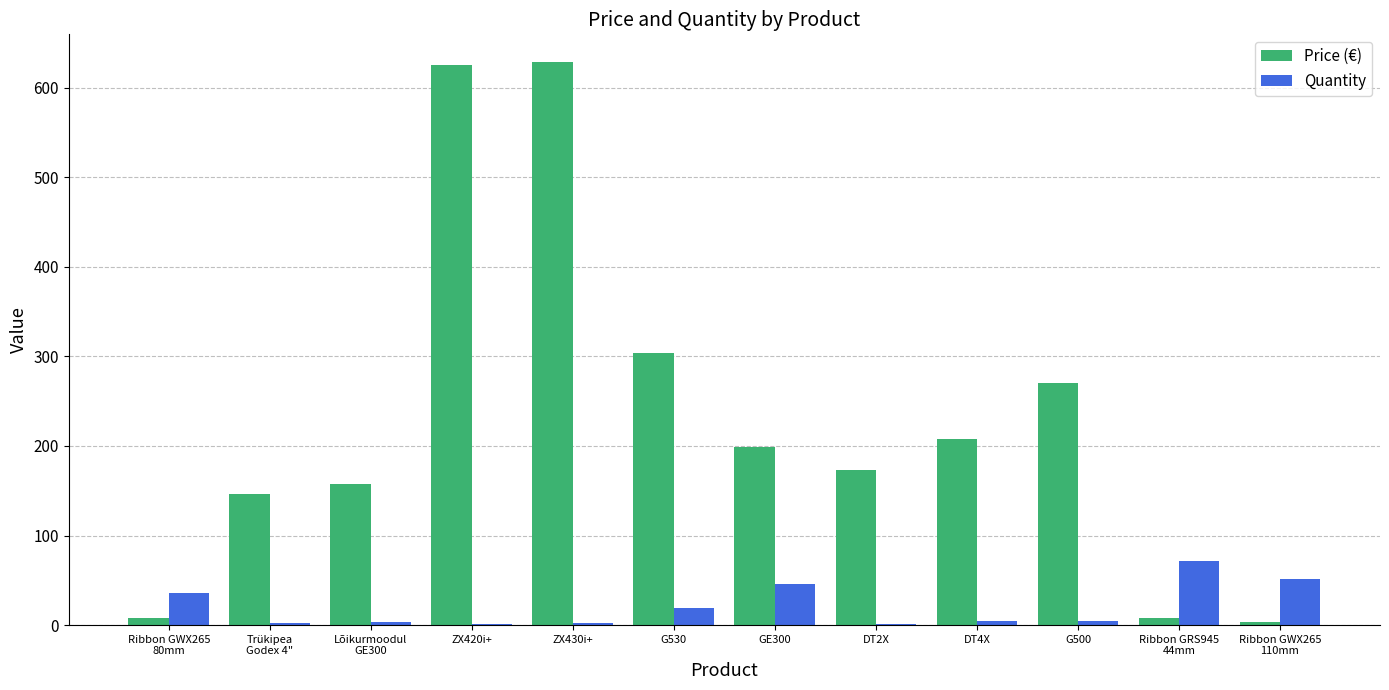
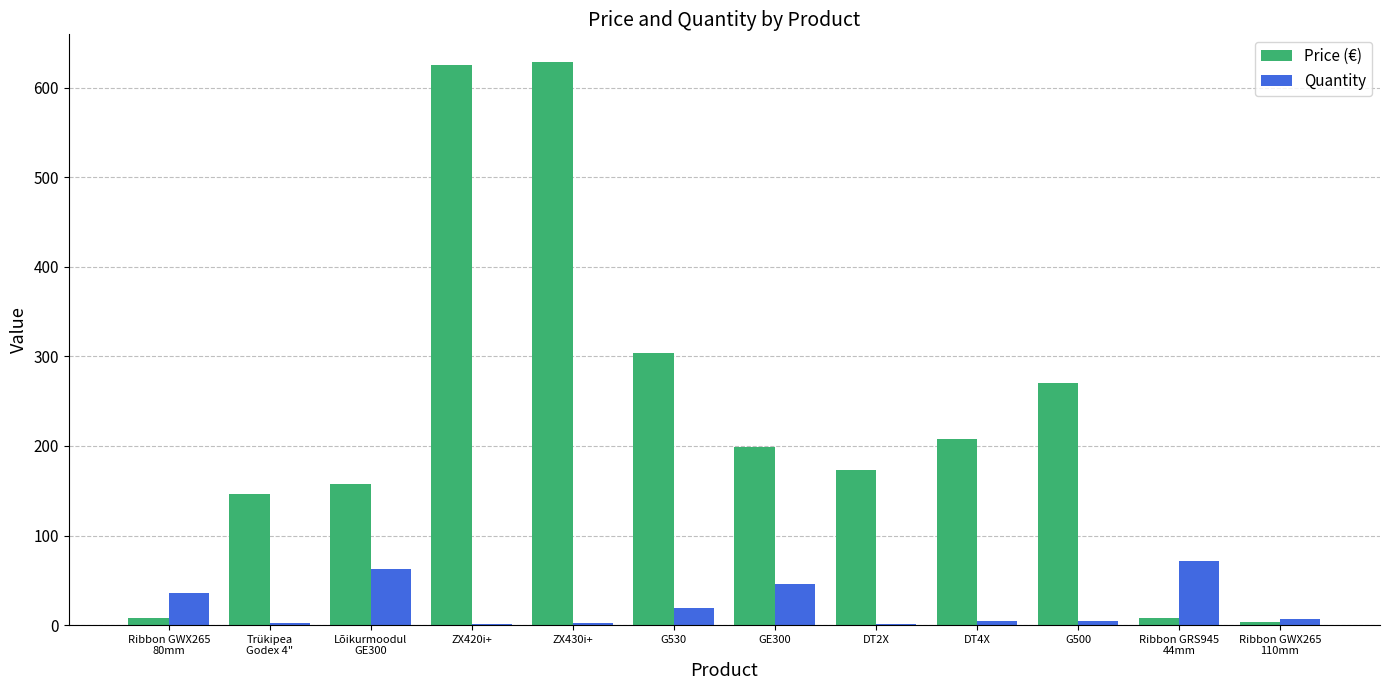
Quantity, Lõikurmoodul GE300: 0 -> 60
Quantity, Ribbon GWX265 110mm: 50 -> 10
